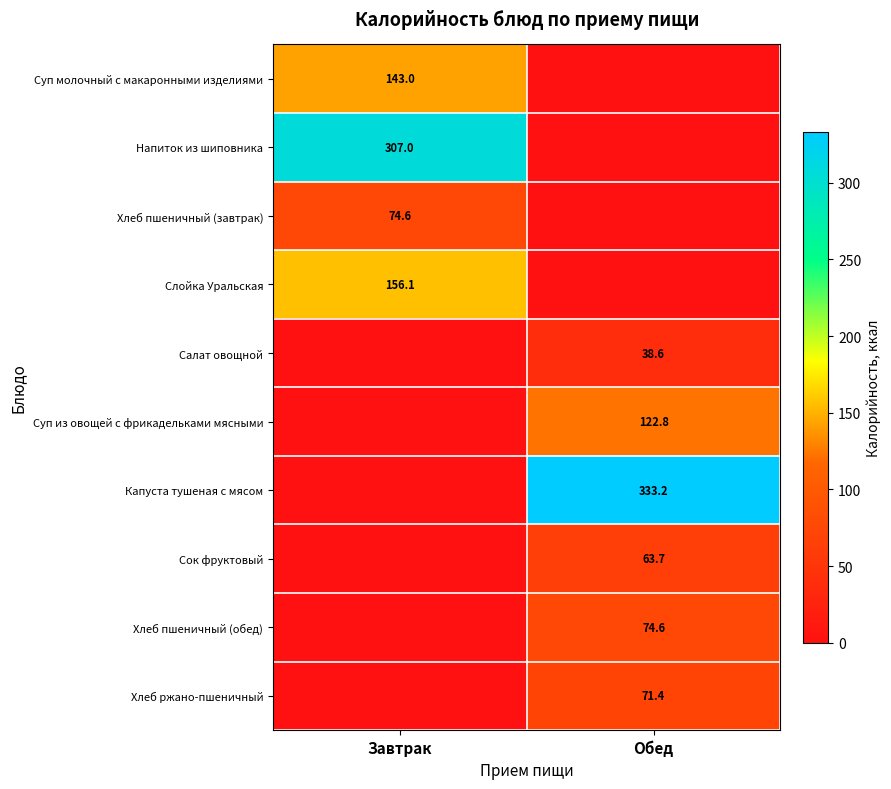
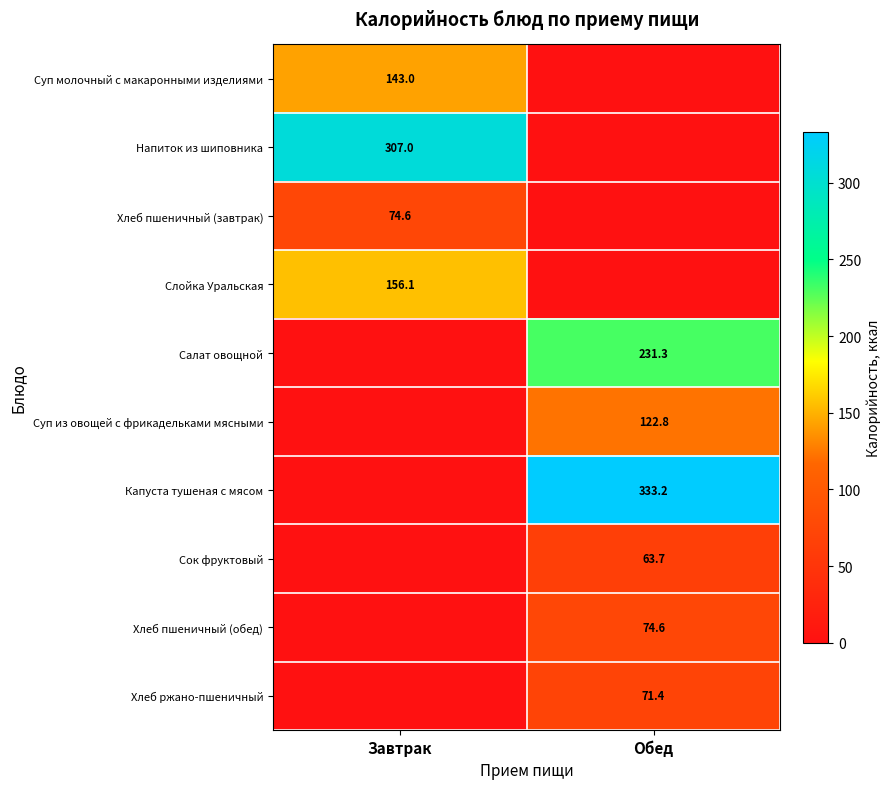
Салат овощной, Обед: 38.6 -> 231.3
